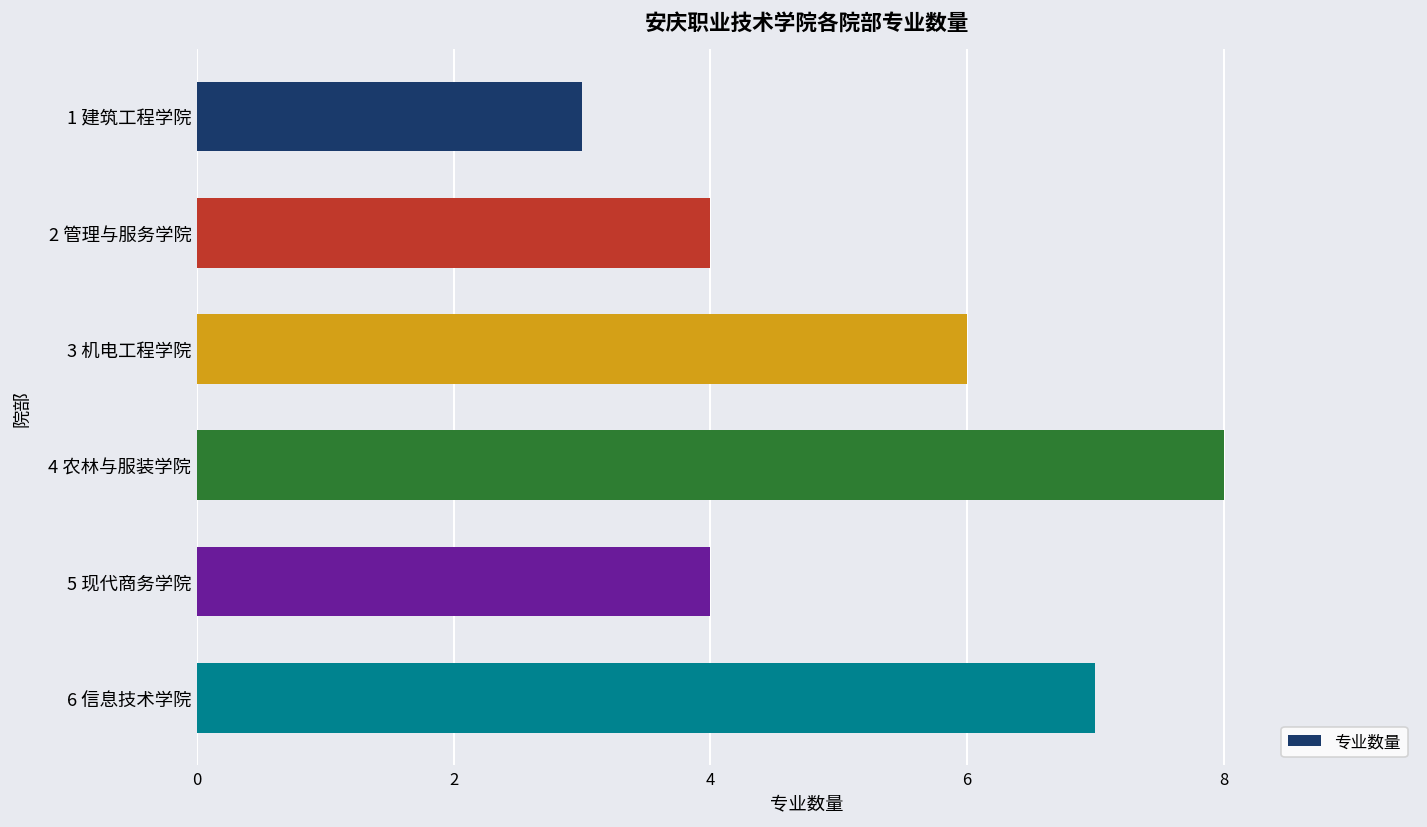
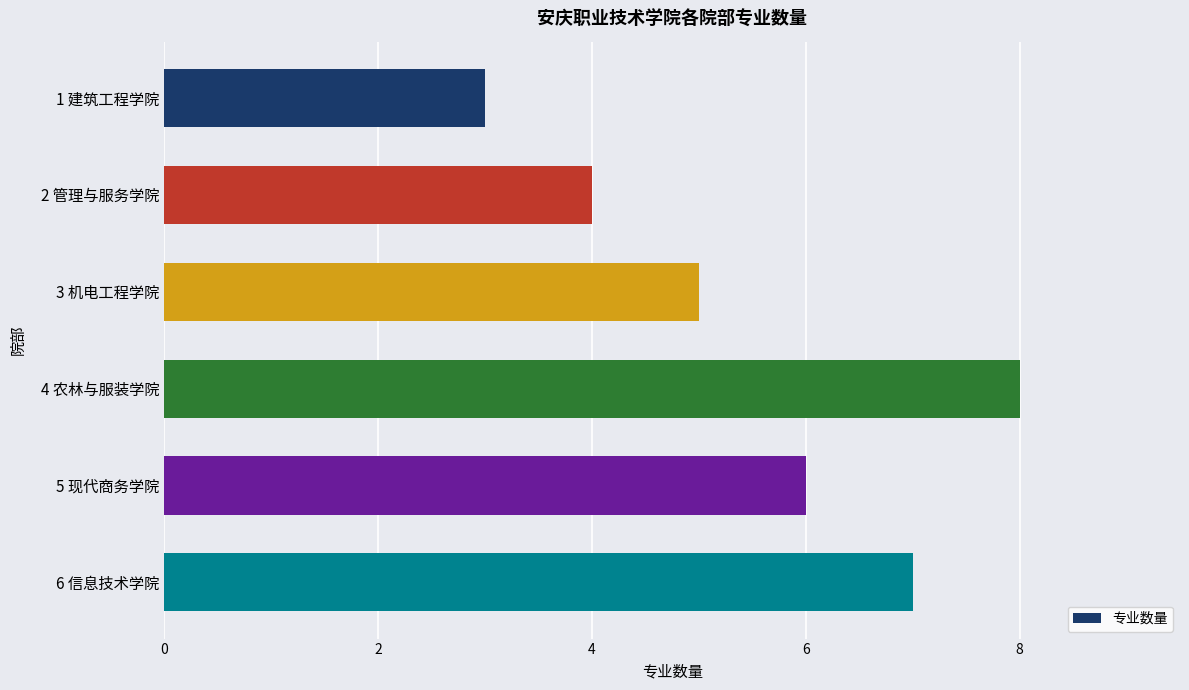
3 机电工程学院: 6 -> 5
5 现代商务学院: 4 -> 6
